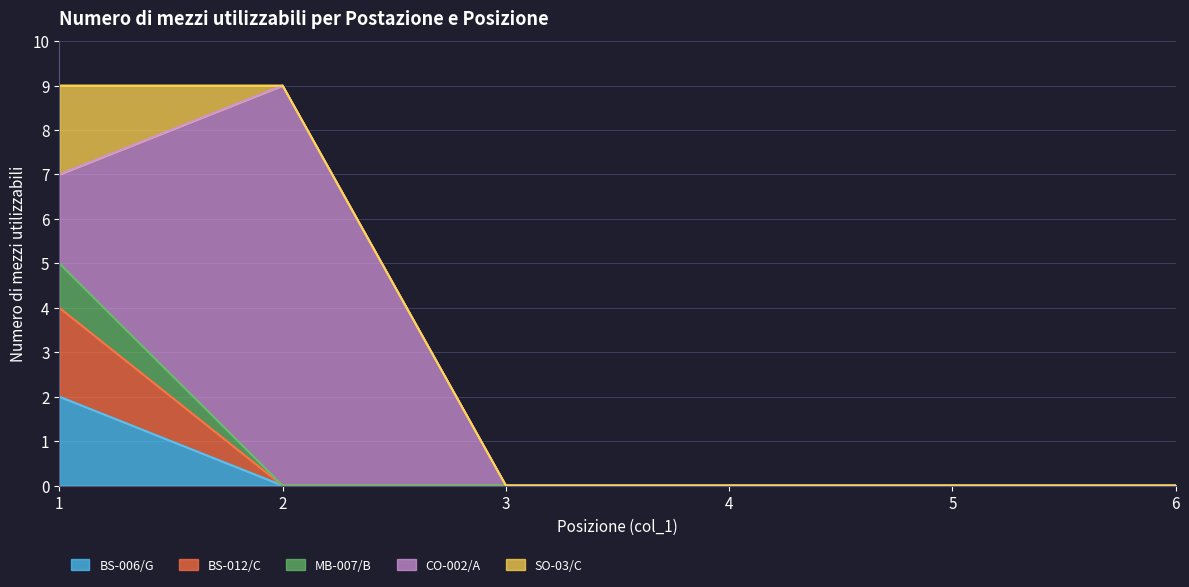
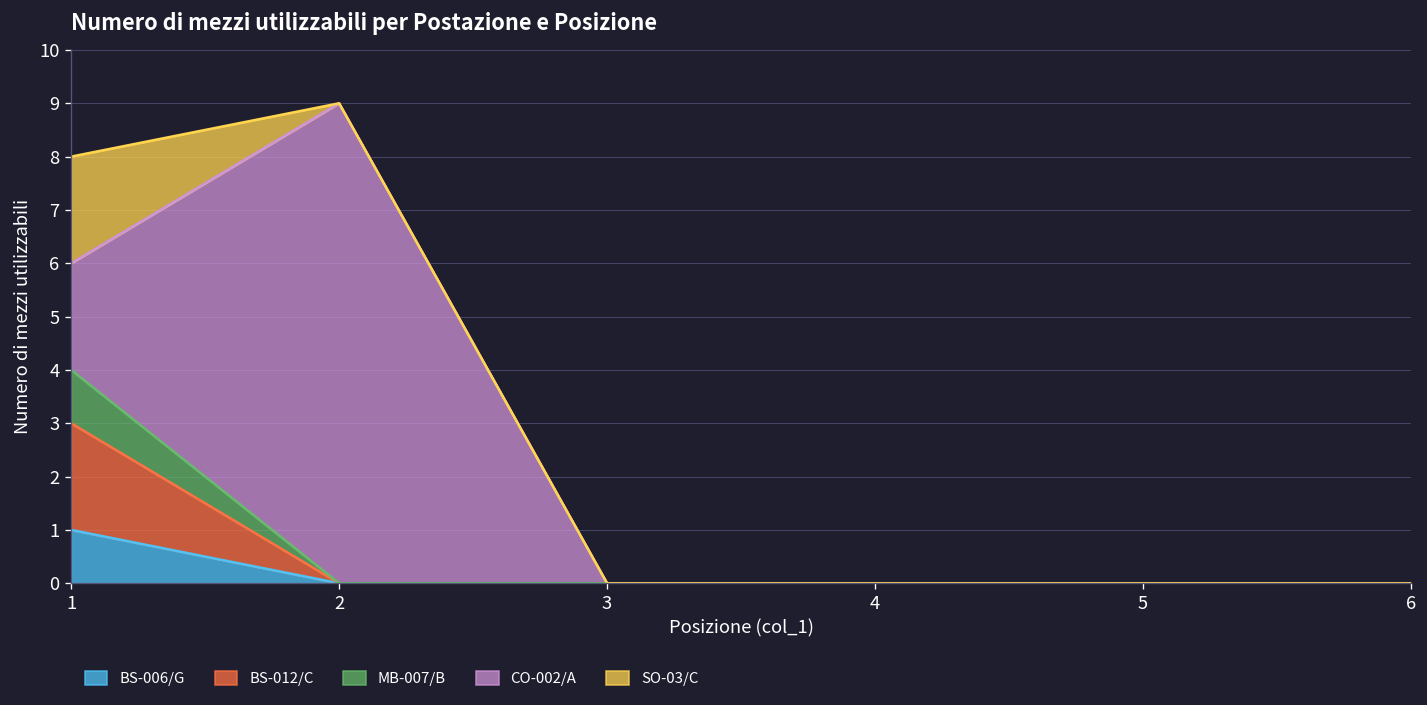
BS-006/G, 1: 2 -> 1
